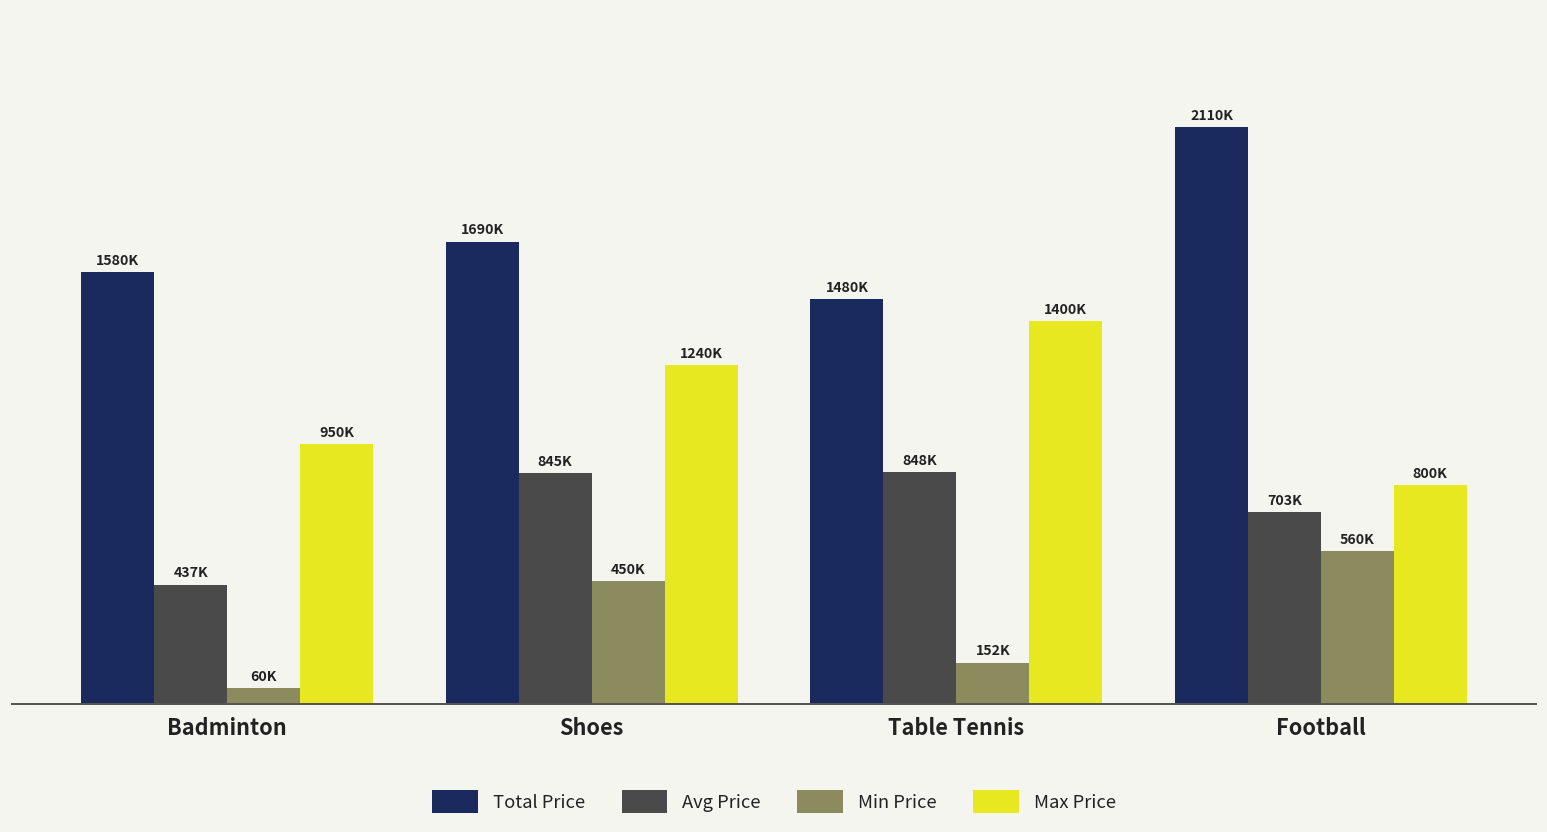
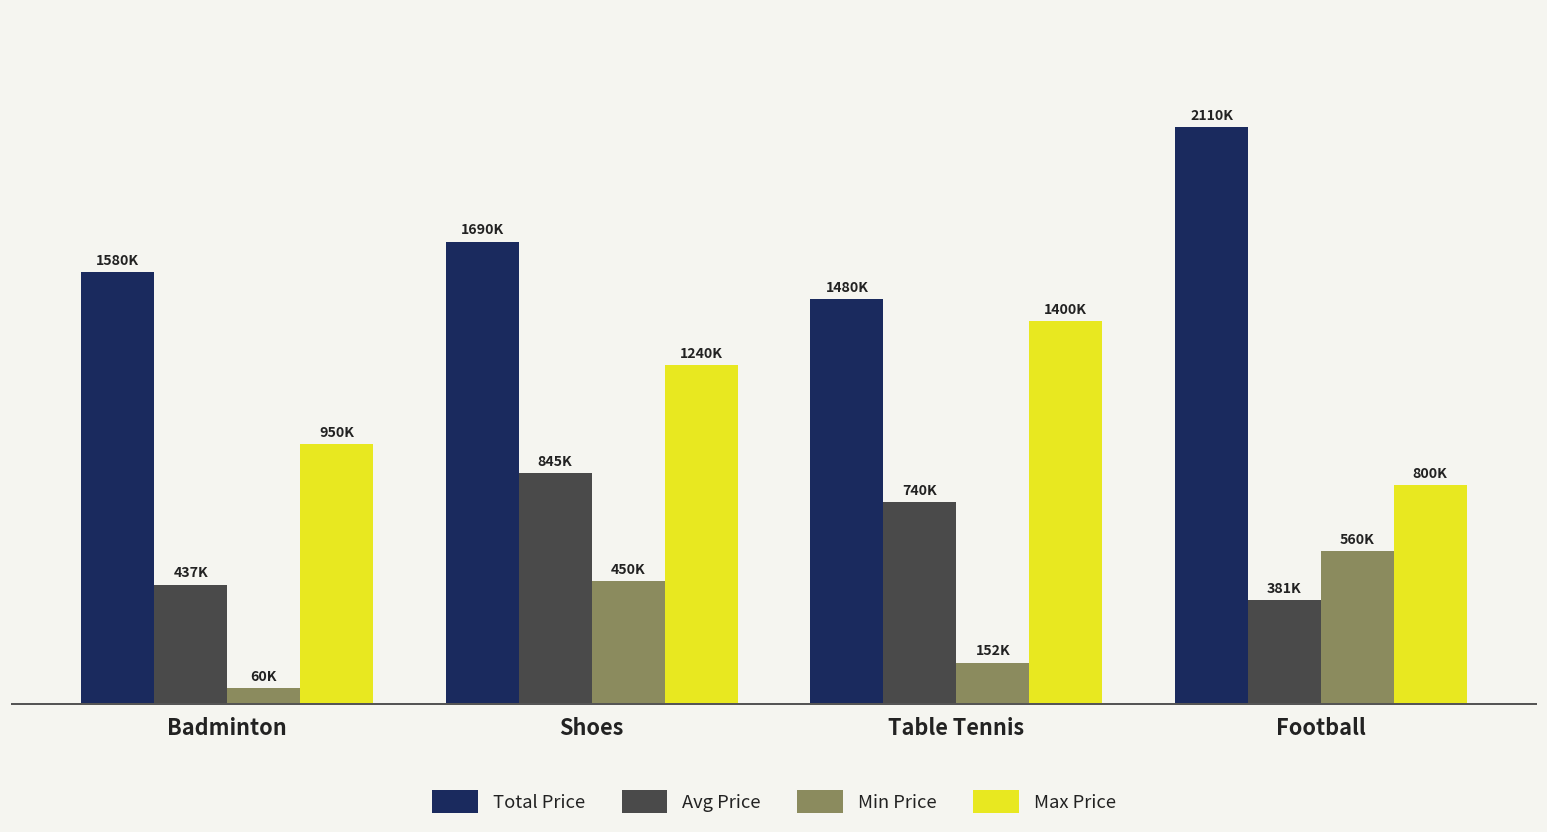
Avg Price, Table Tennis: 848K -> 740K
Avg Price, Football: 703K -> 381K
